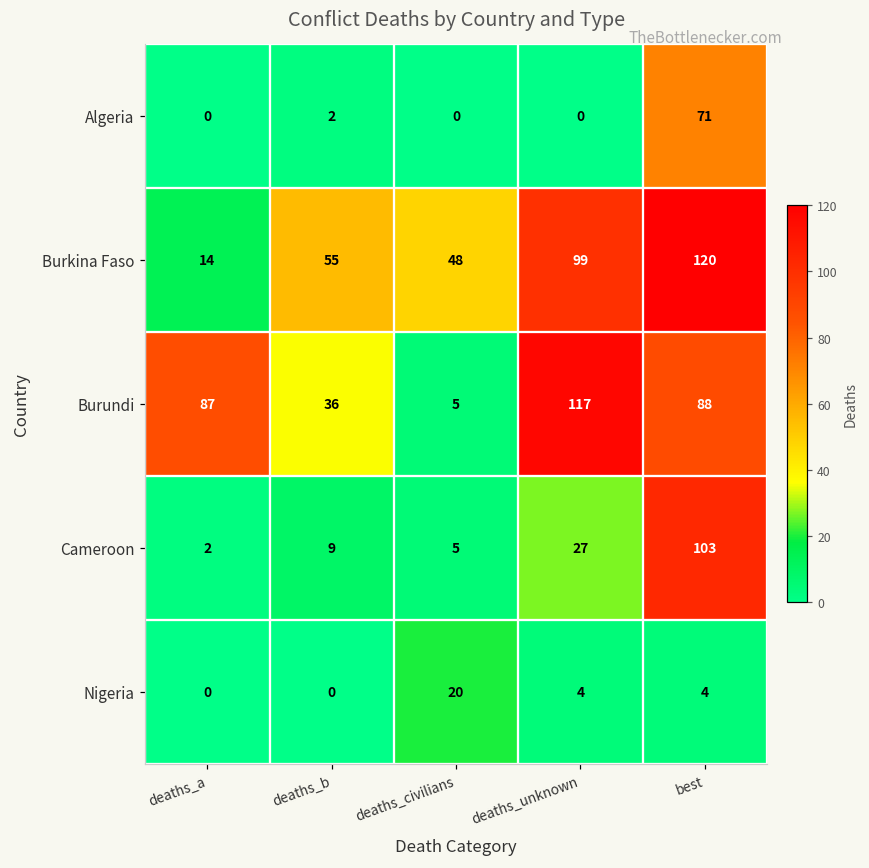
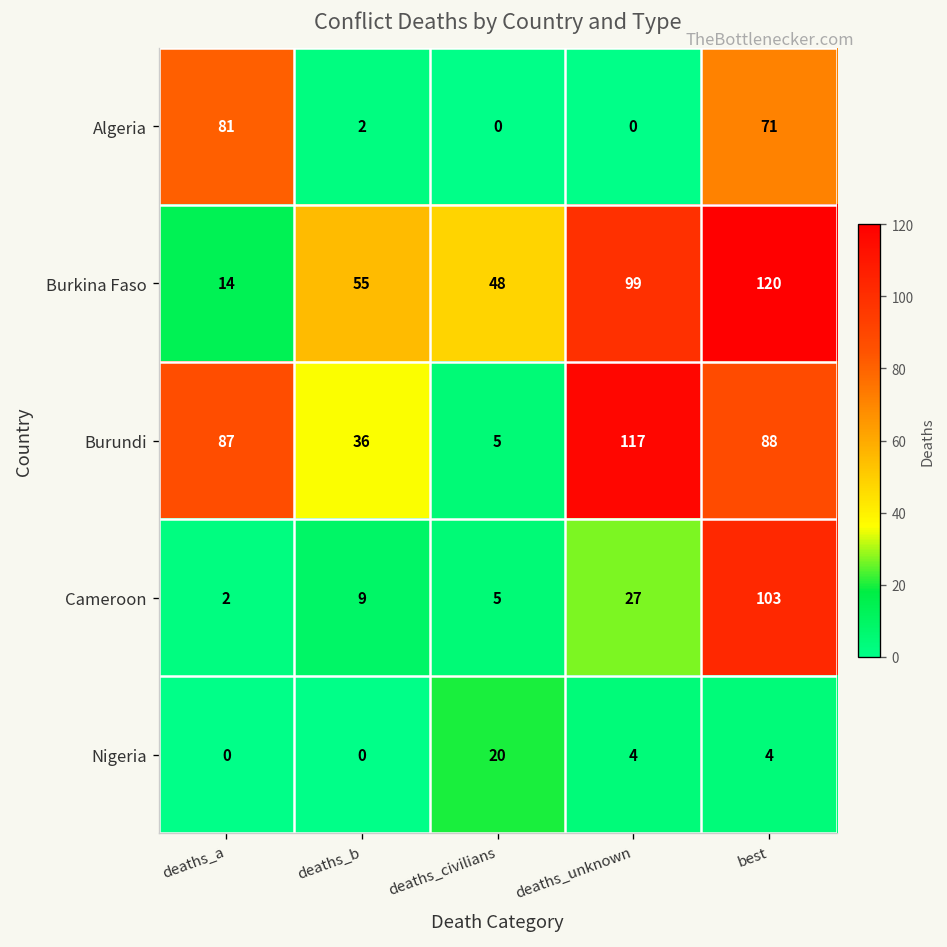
Algeria, deaths_a: 0 -> 81
